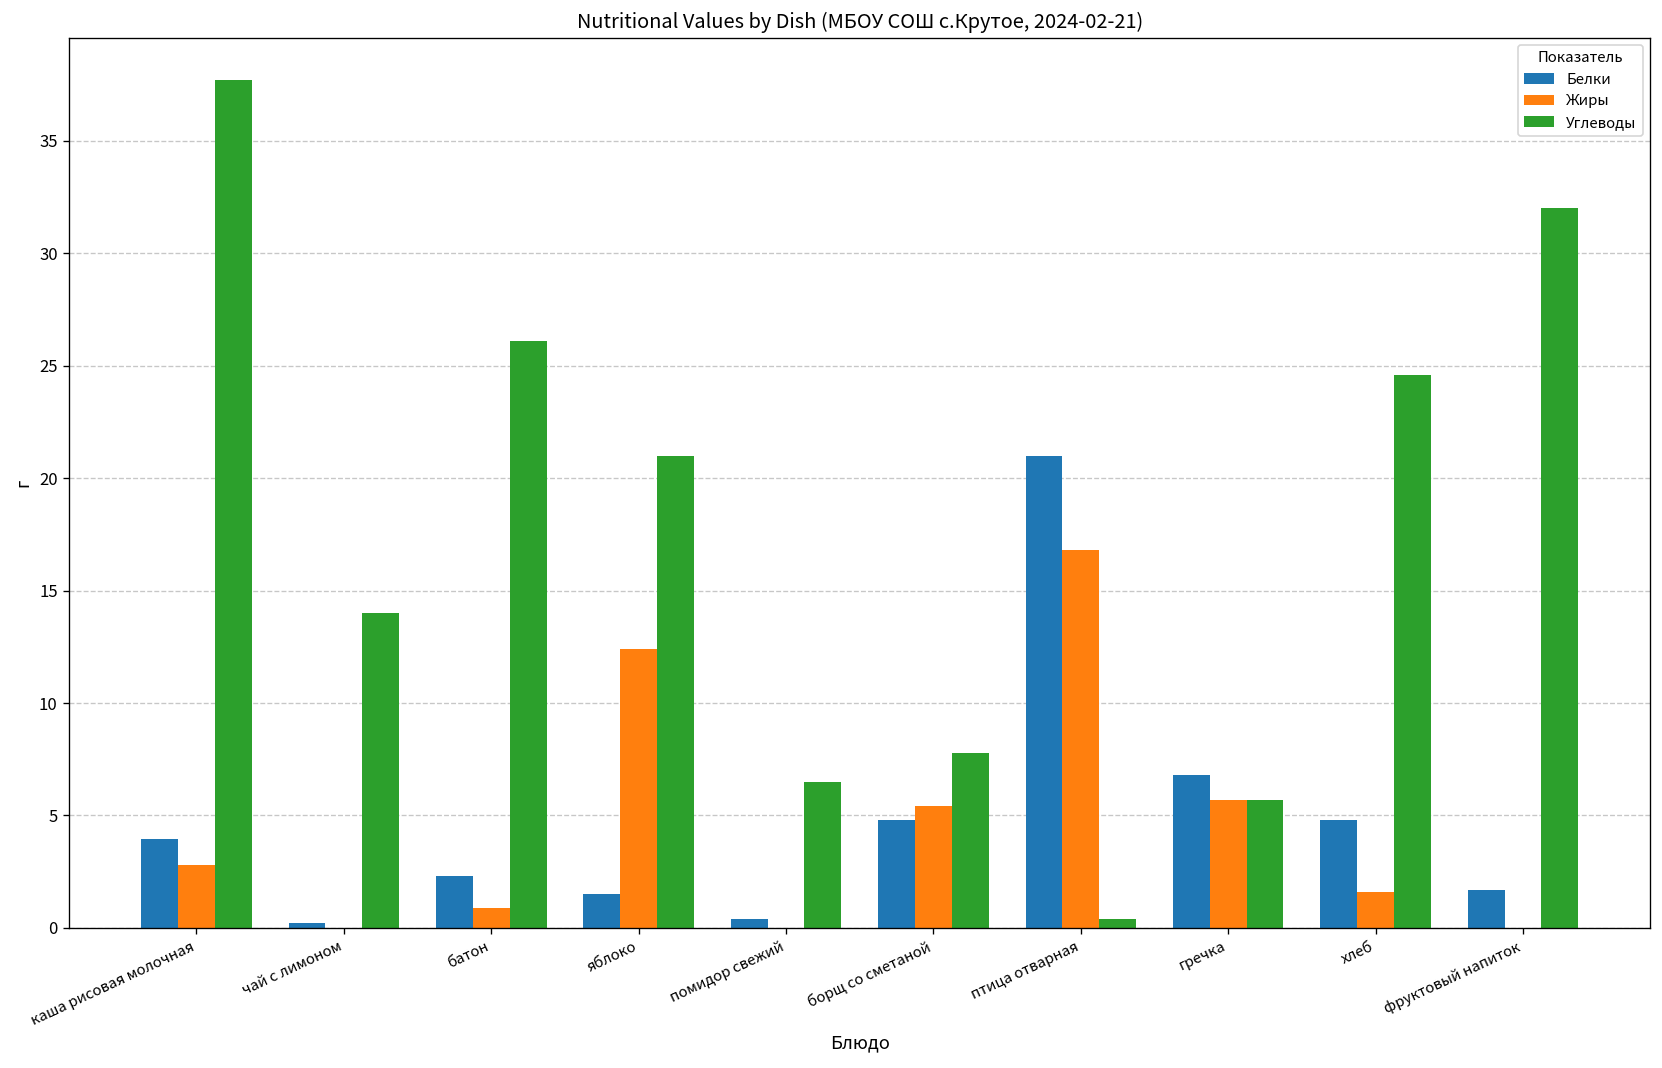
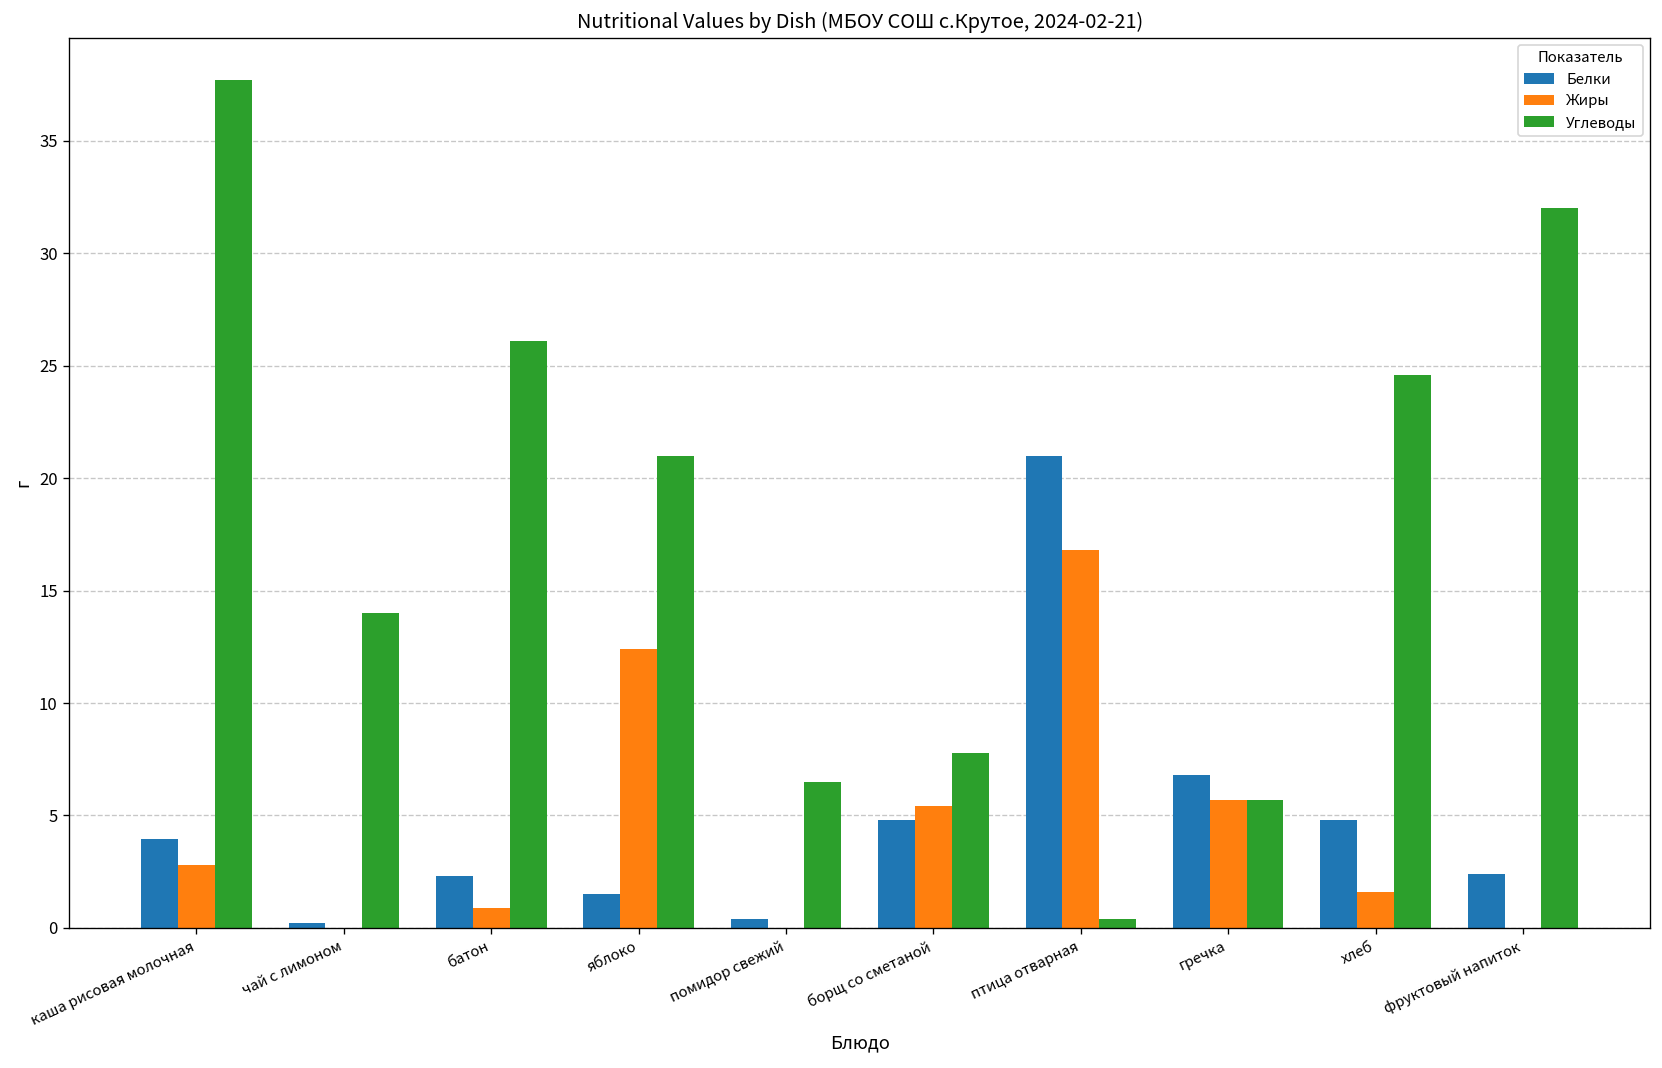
Белки, фруктовый напиток: 1.7 -> 2.4
